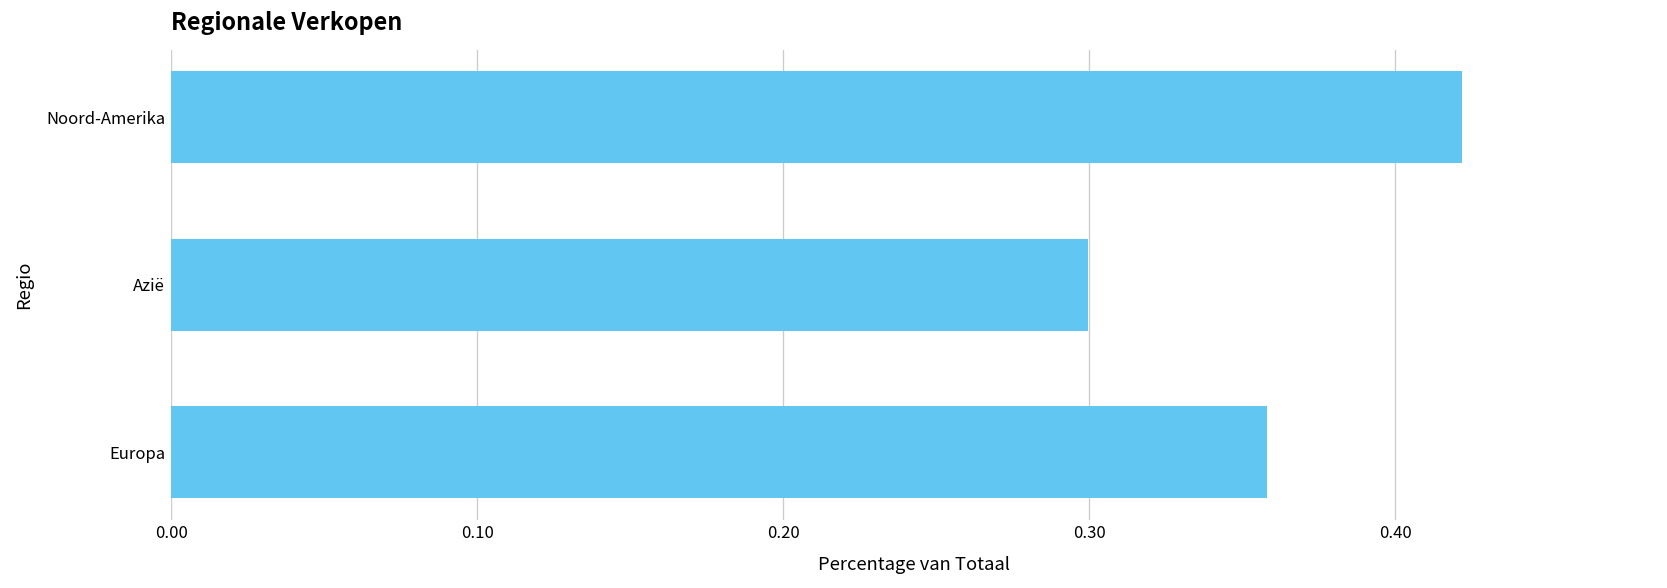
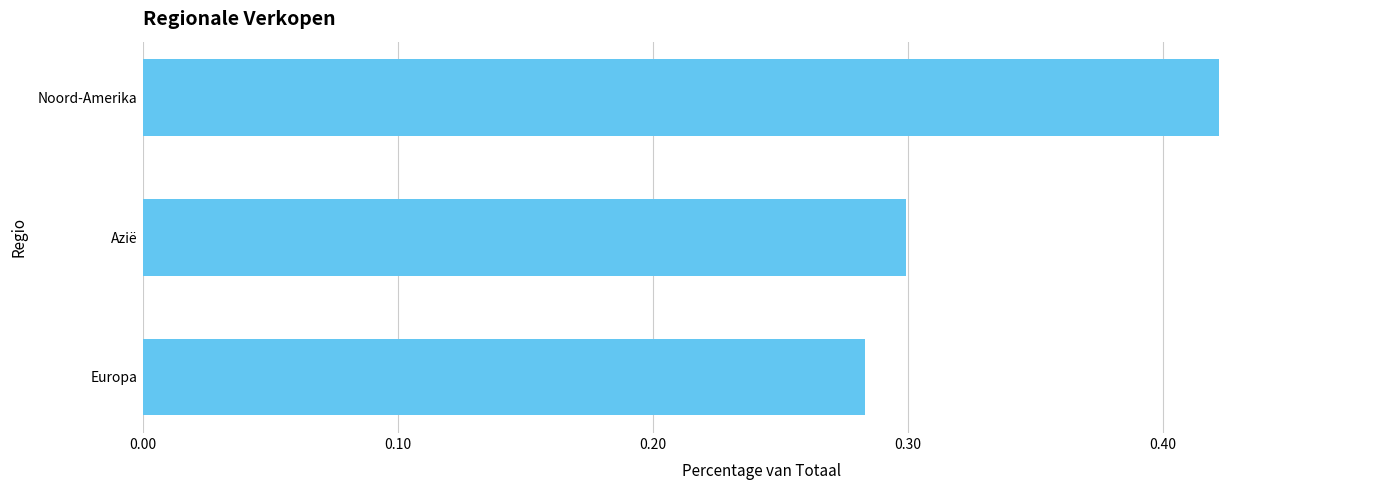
Europa: 0.358 -> 0.283
